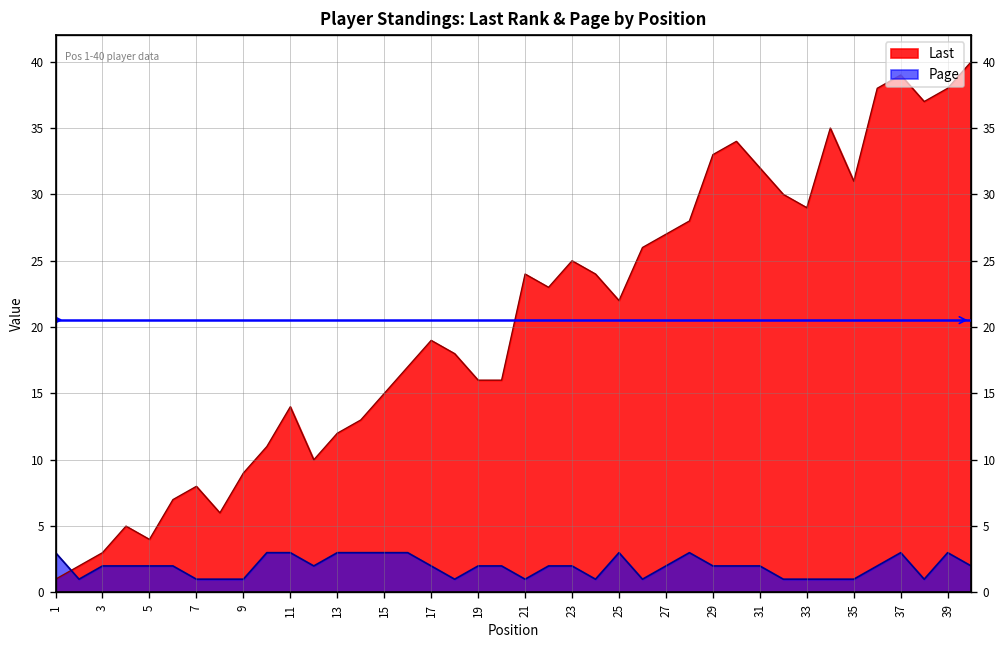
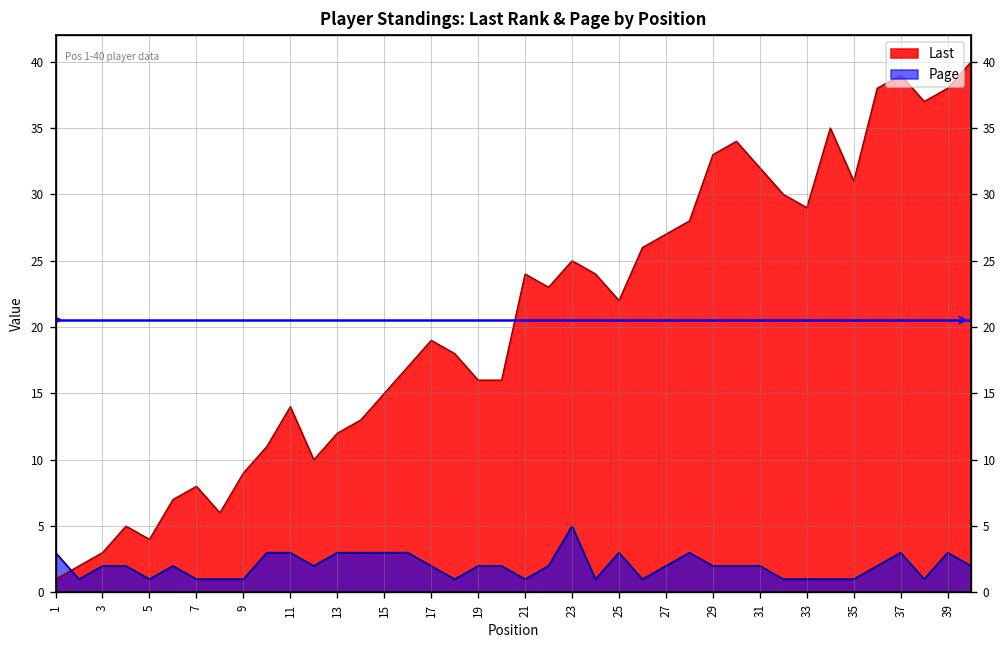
Page, 5: 2 -> 1
Page, 23: 2 -> 5
